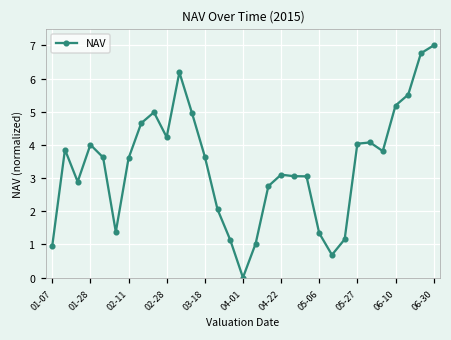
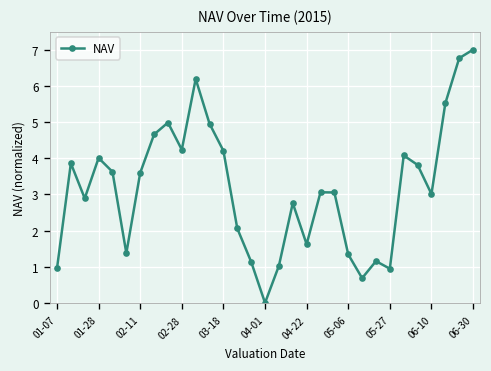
03-18: 3.7 -> 4.2
04-22: 3.1 -> 1.6
05-27: 4.0 -> 0.9
06-10: 5.2 -> 3.0
